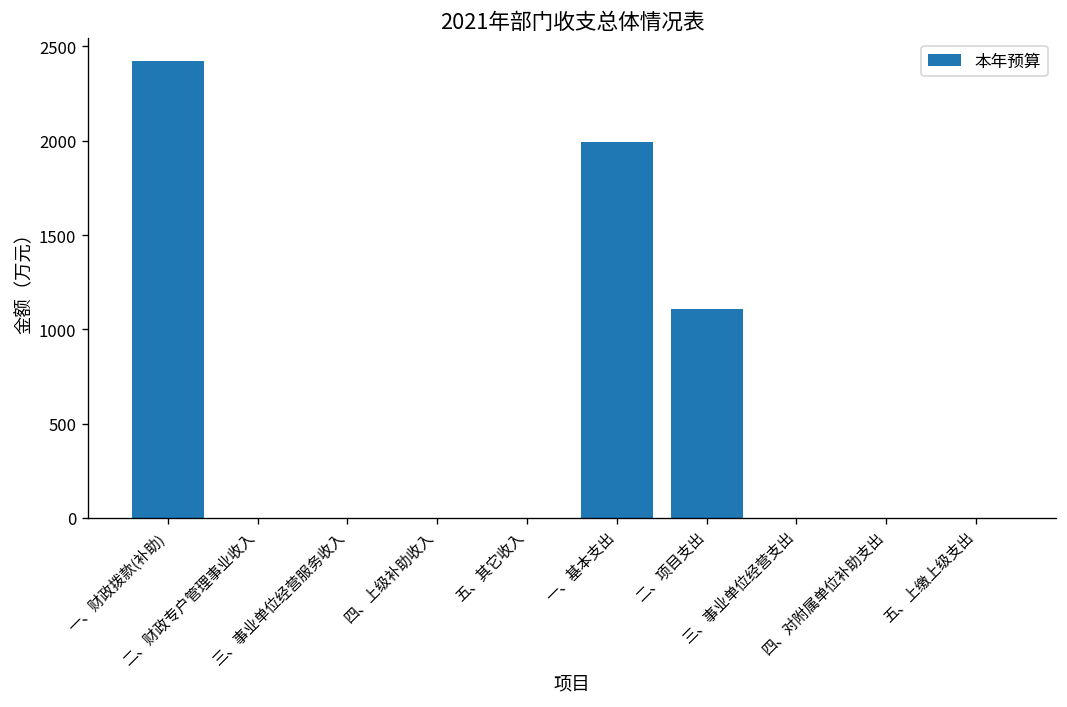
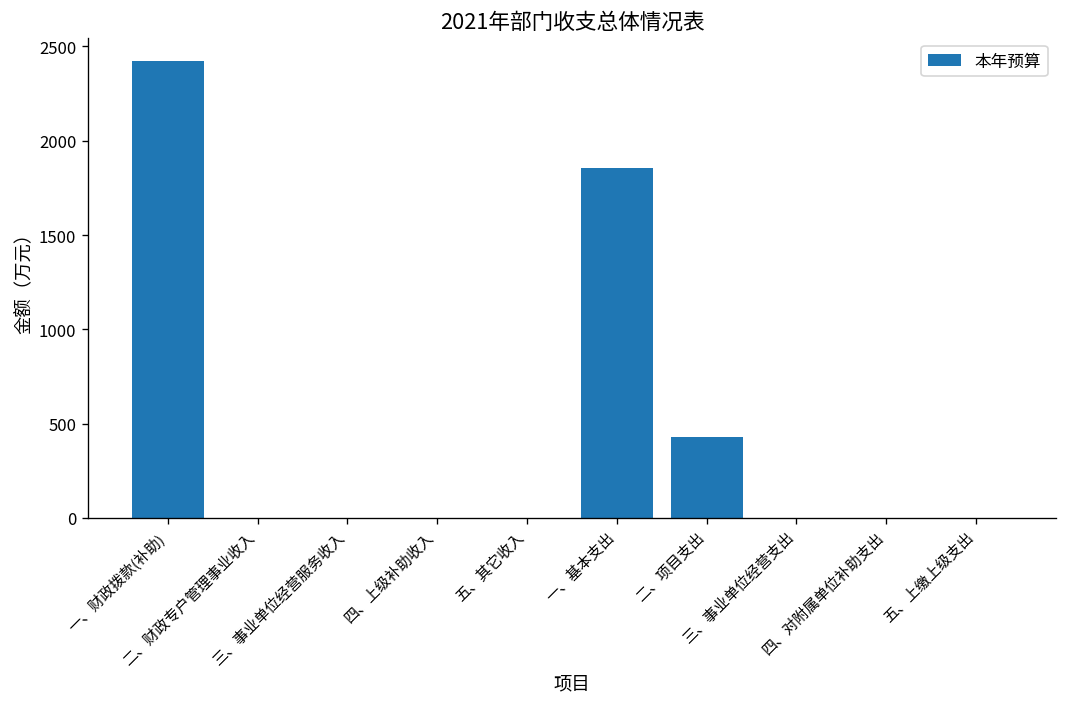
一、基本支出: 2000 -> 1860
二、项目支出: 1110 -> 430
